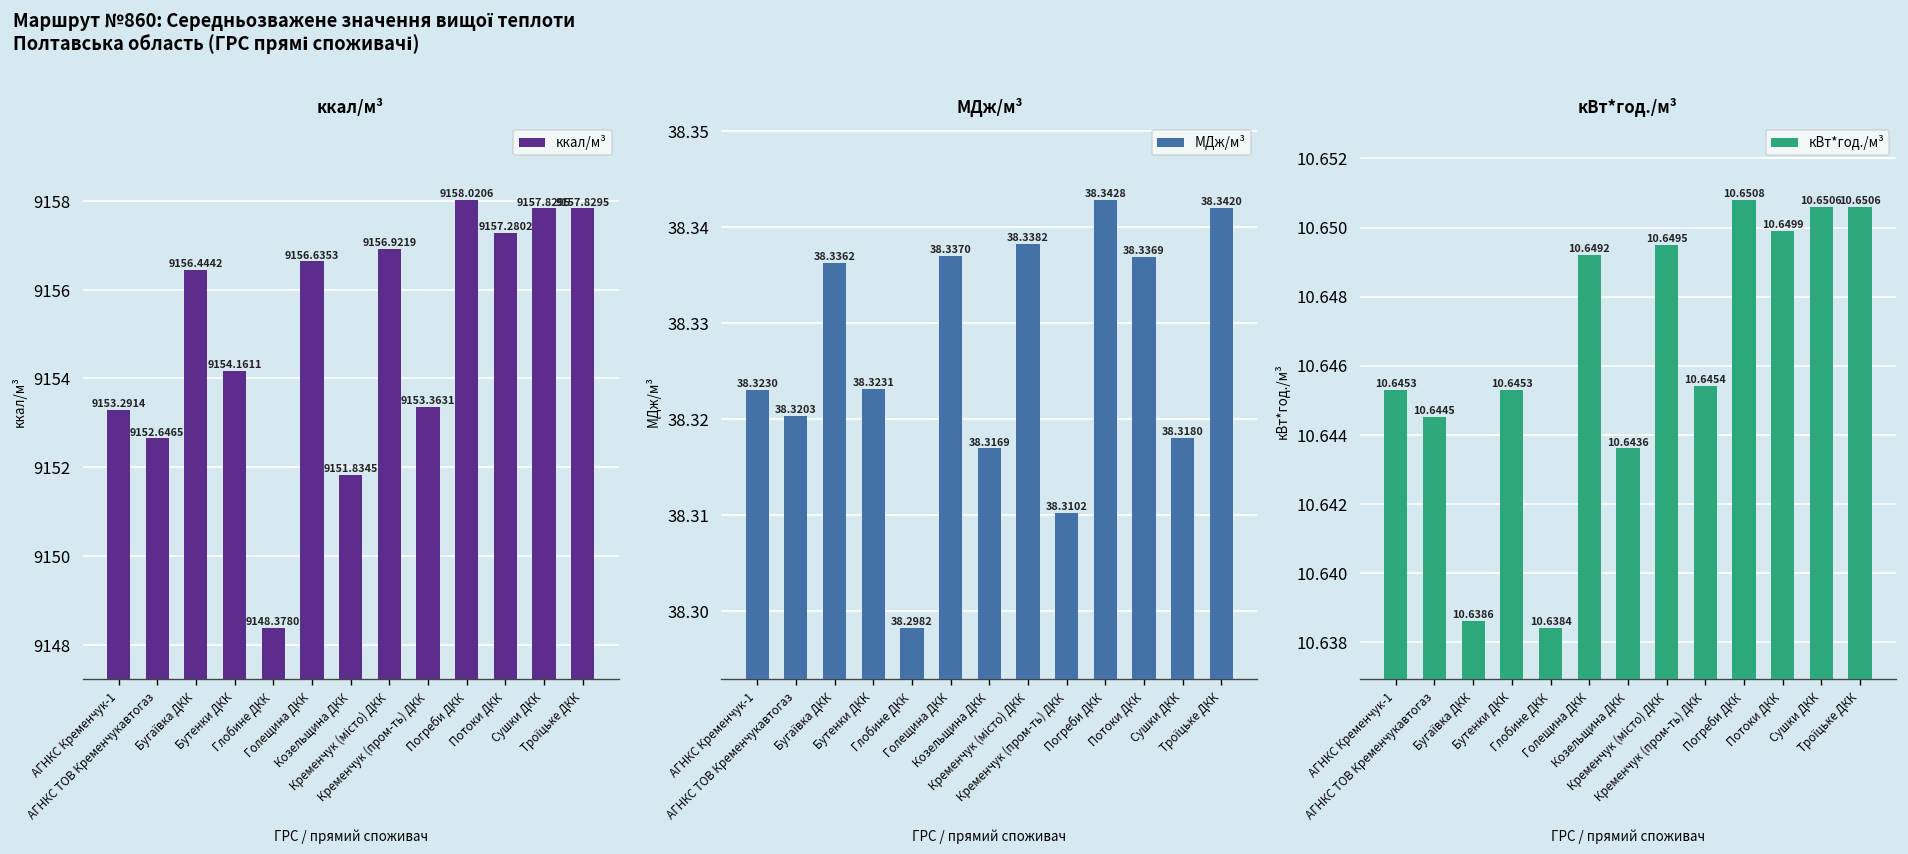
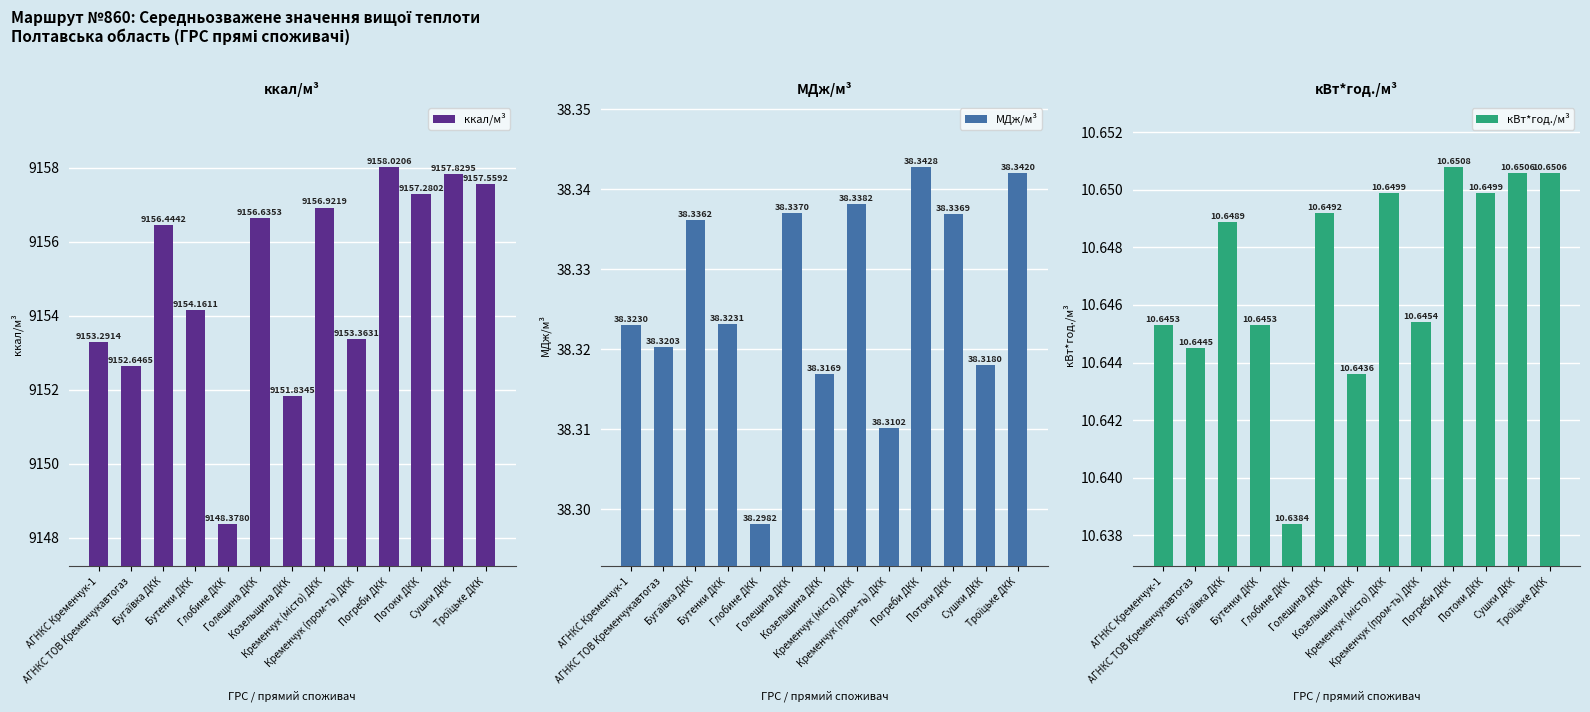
ккал/м³, Троїцьке ДКК: 9157.8295 -> 9157.5592
кВт*год./м³, Бугаївка ДКК: 10.6386 -> 10.6489
кВт*год./м³, Кременчук (місто) ДКК: 10.6495 -> 10.6499
